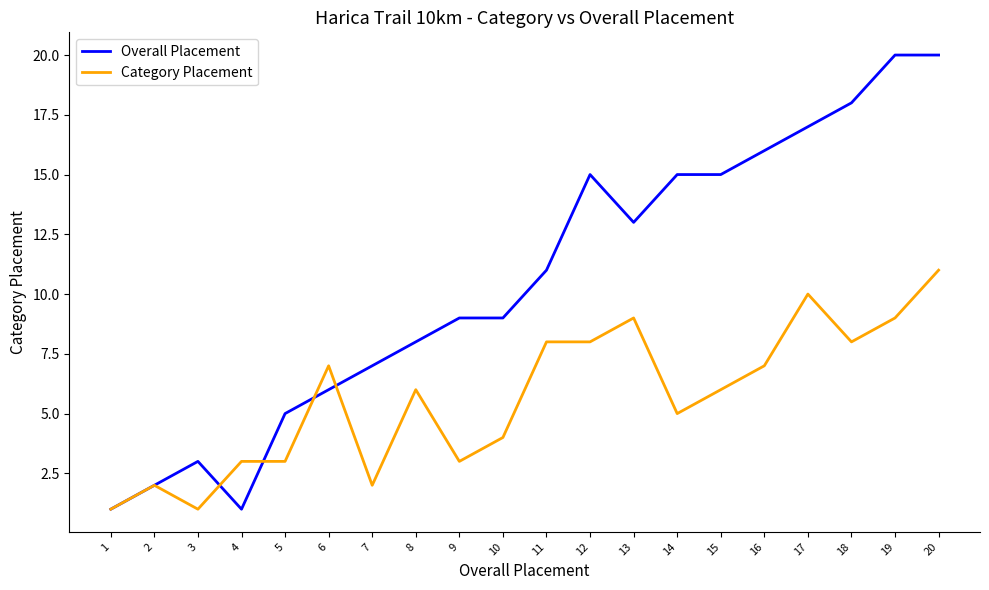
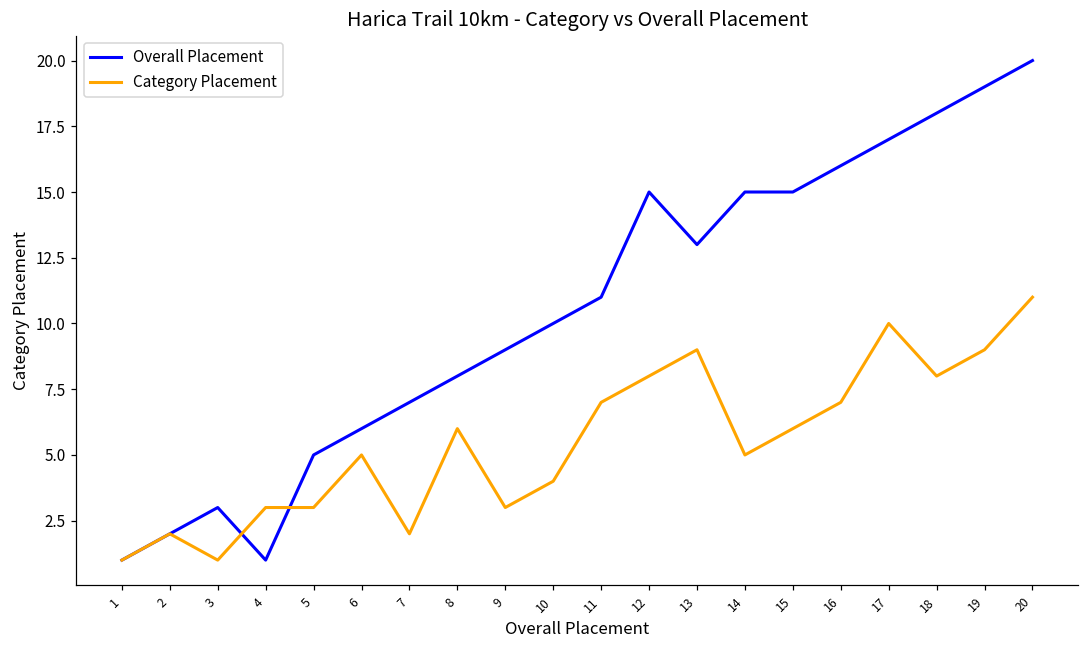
Category Placement, 6: 7 -> 5
Overall Placement, 10: 9 -> 10
Category Placement, 11: 8 -> 7
Overall Placement, 19: 20 -> 19
